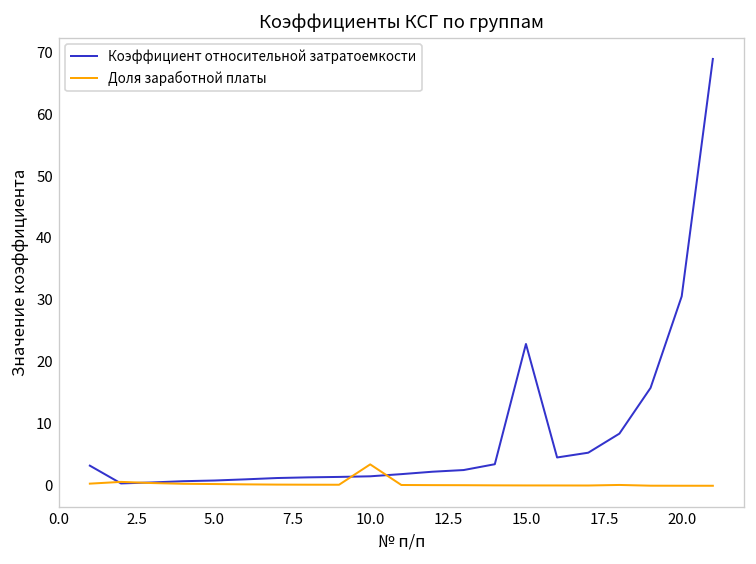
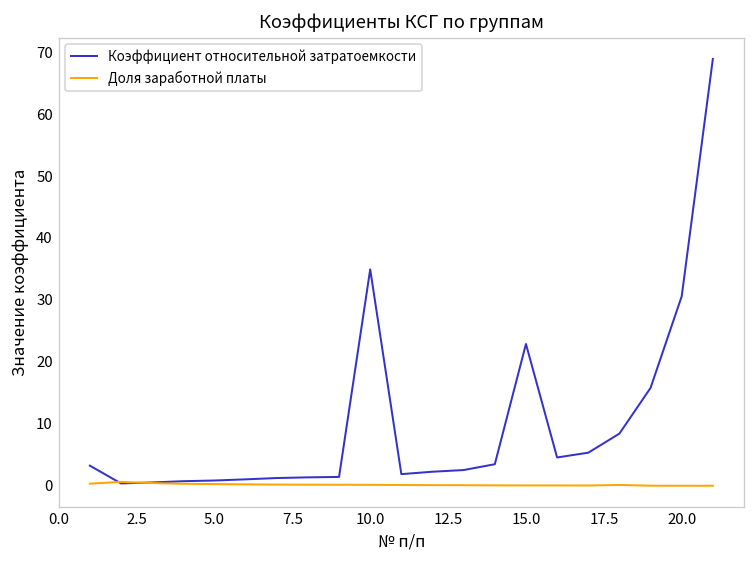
Коэффициент относительной затратоемкости, 10.0: 2 -> 35
Доля заработной платы, 10.0: 3 -> 0
